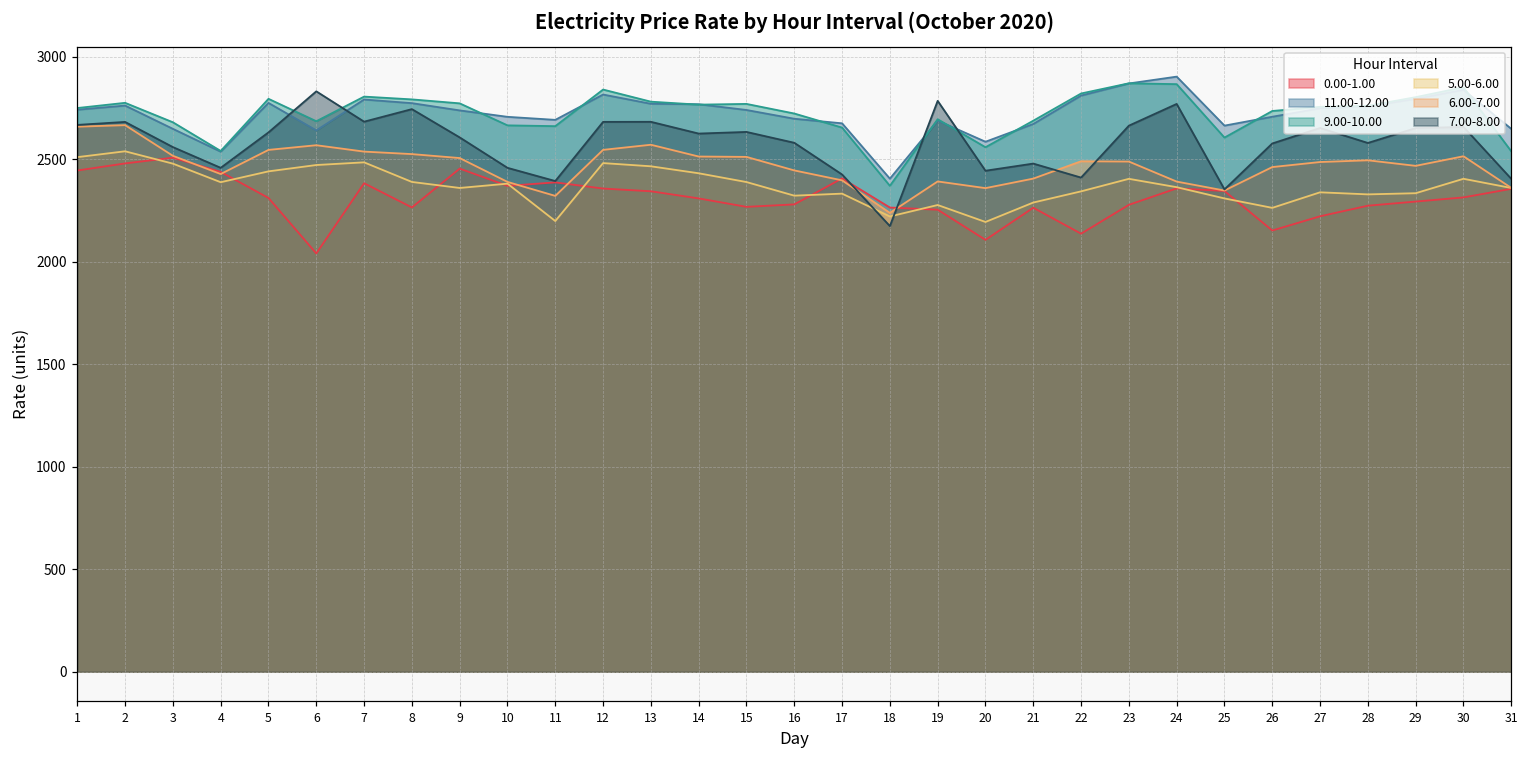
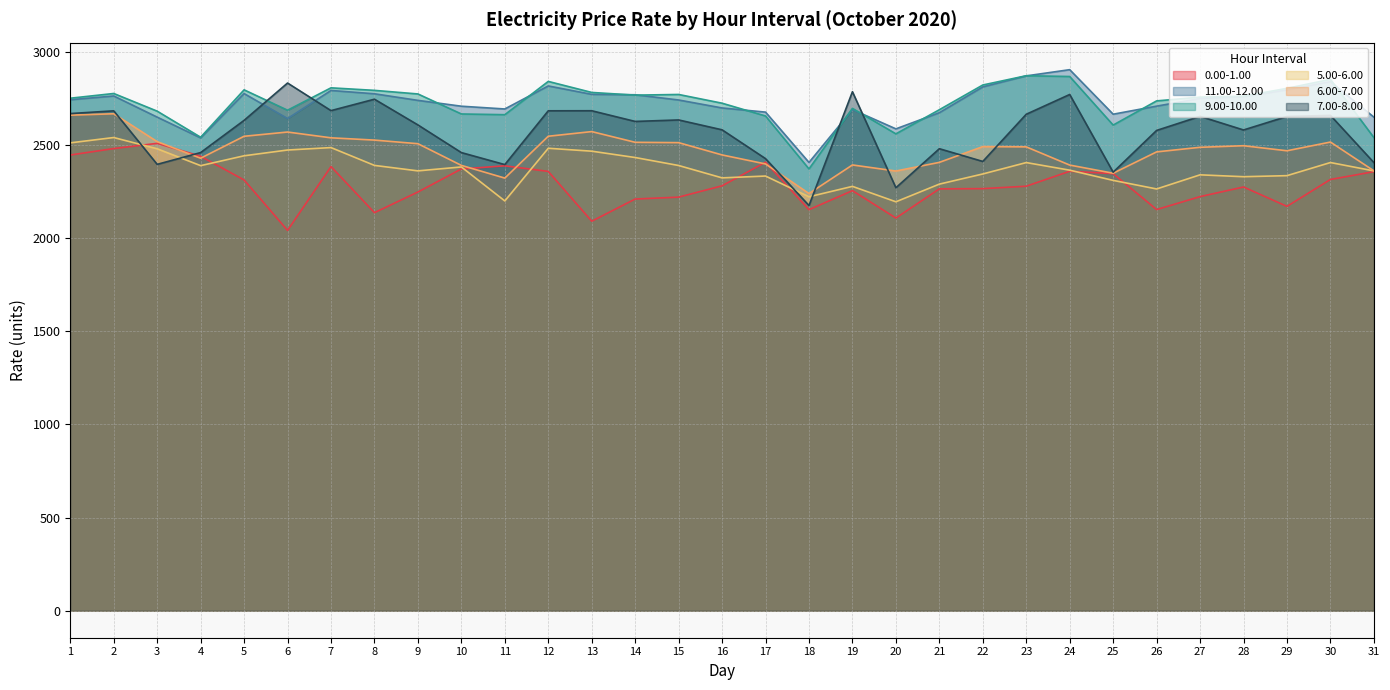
7.00-8.00, 3: 2560 -> 2400
0.00-1.00, 8: 2270 -> 2140
0.00-1.00, 9: 2460 -> 2250
0.00-1.00, 13: 2340 -> 2090
0.00-1.00, 14: 2310 -> 2210
0.00-1.00, 15: 2270 -> 2220
0.00-1.00, 18: 2270 -> 2150
7.00-8.00, 20: 2440 -> 2270
0.00-1.00, 22: 2140 -> 2270
0.00-1.00, 29: 2290 -> 2170
